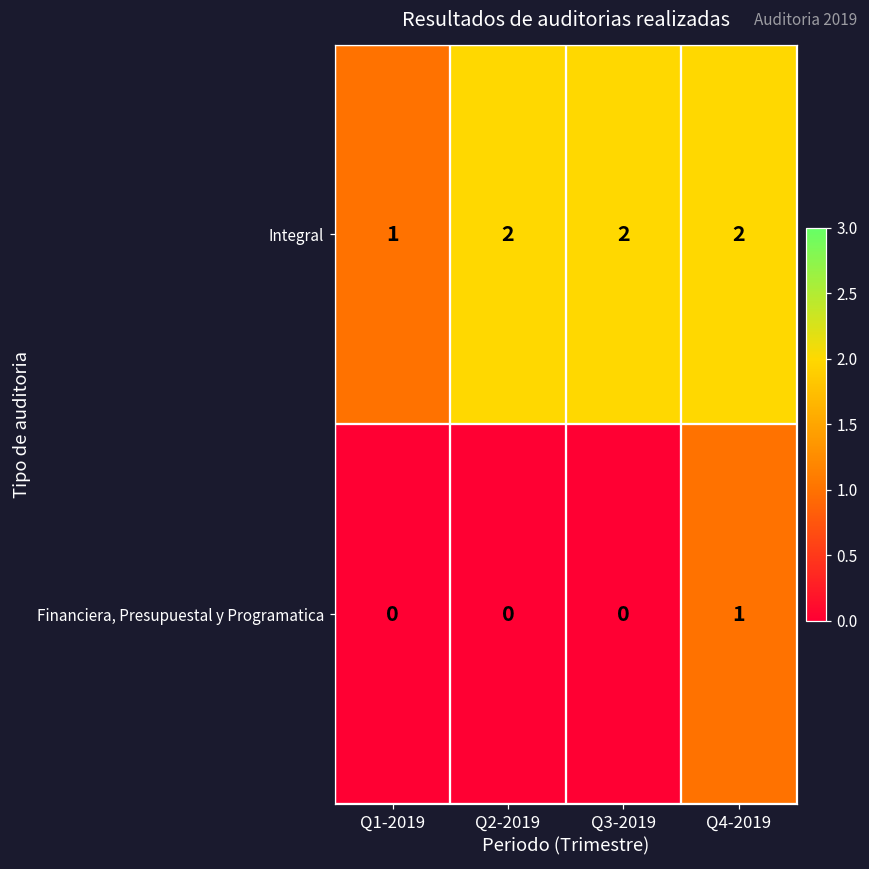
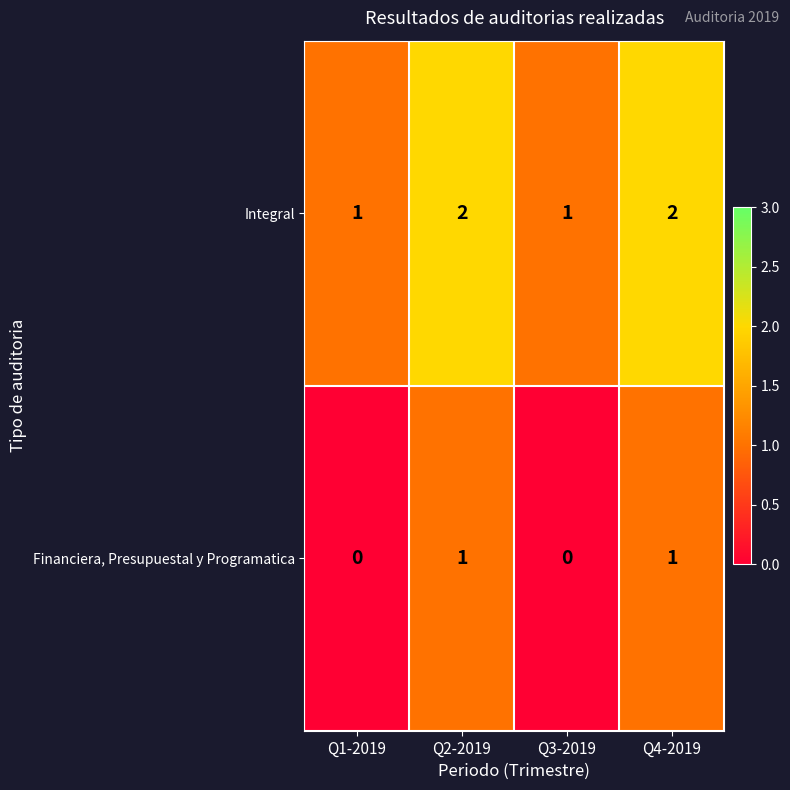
Integral, Q3-2019: 2 -> 1
Financiera, Presupuestal y Programatica, Q2-2019: 0 -> 1
